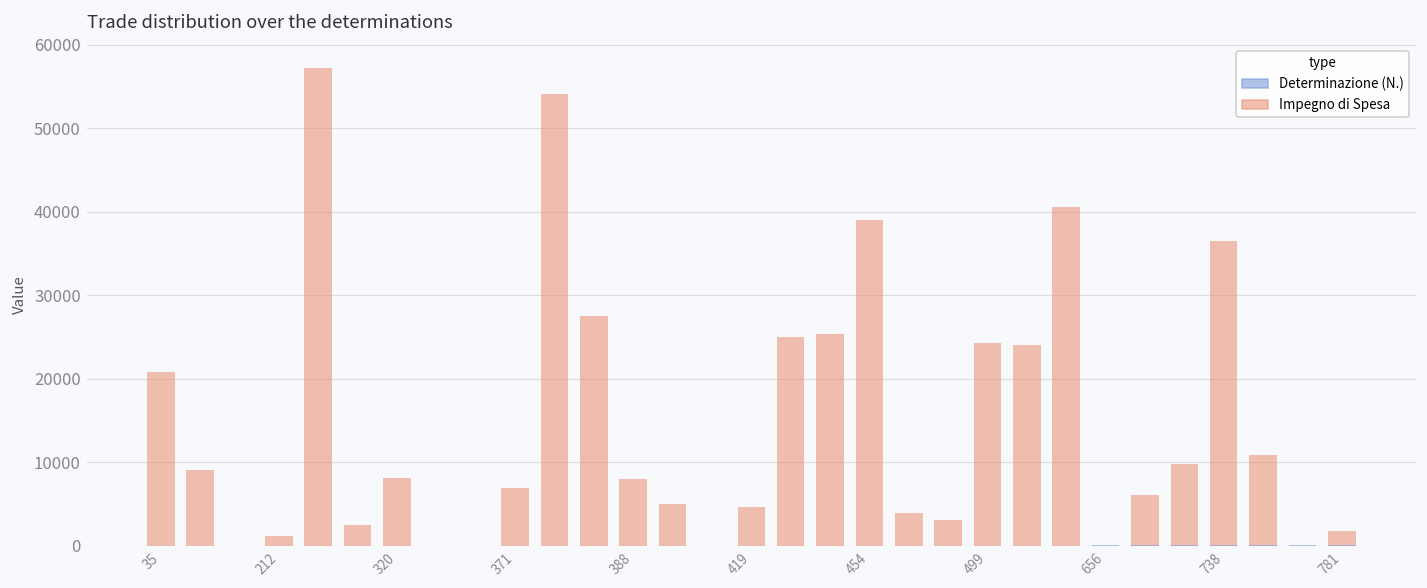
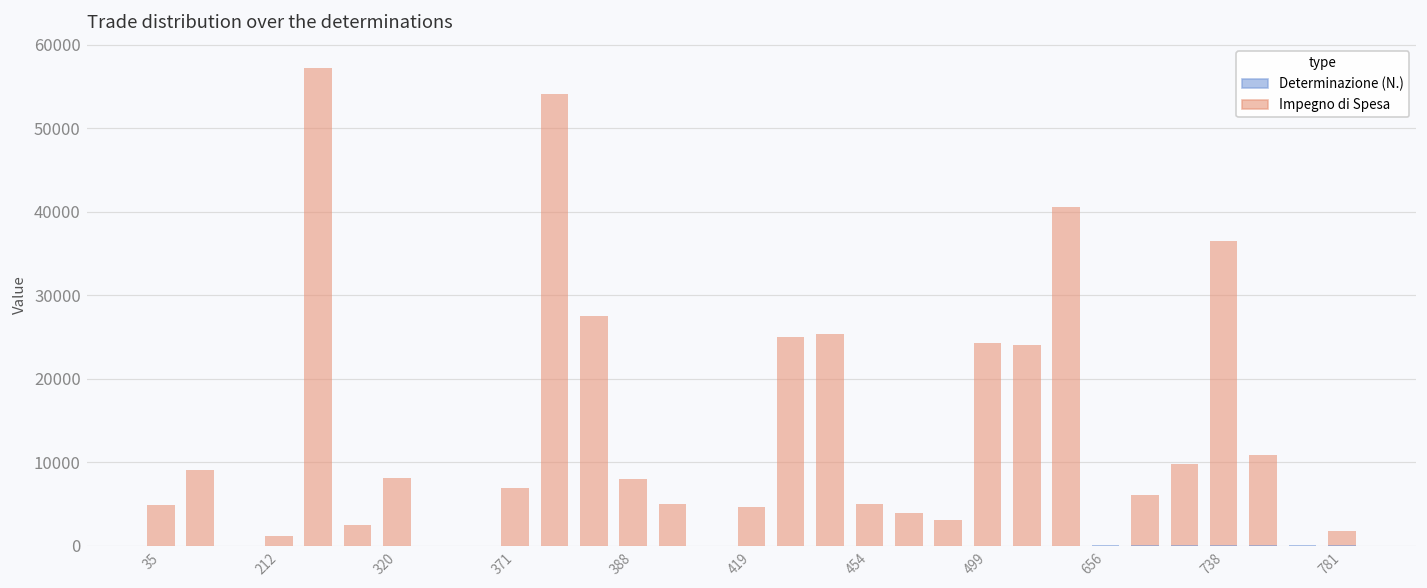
Impegno di Spesa, 35: 21000 -> 5000
Impegno di Spesa, 454: 39000 -> 5000
